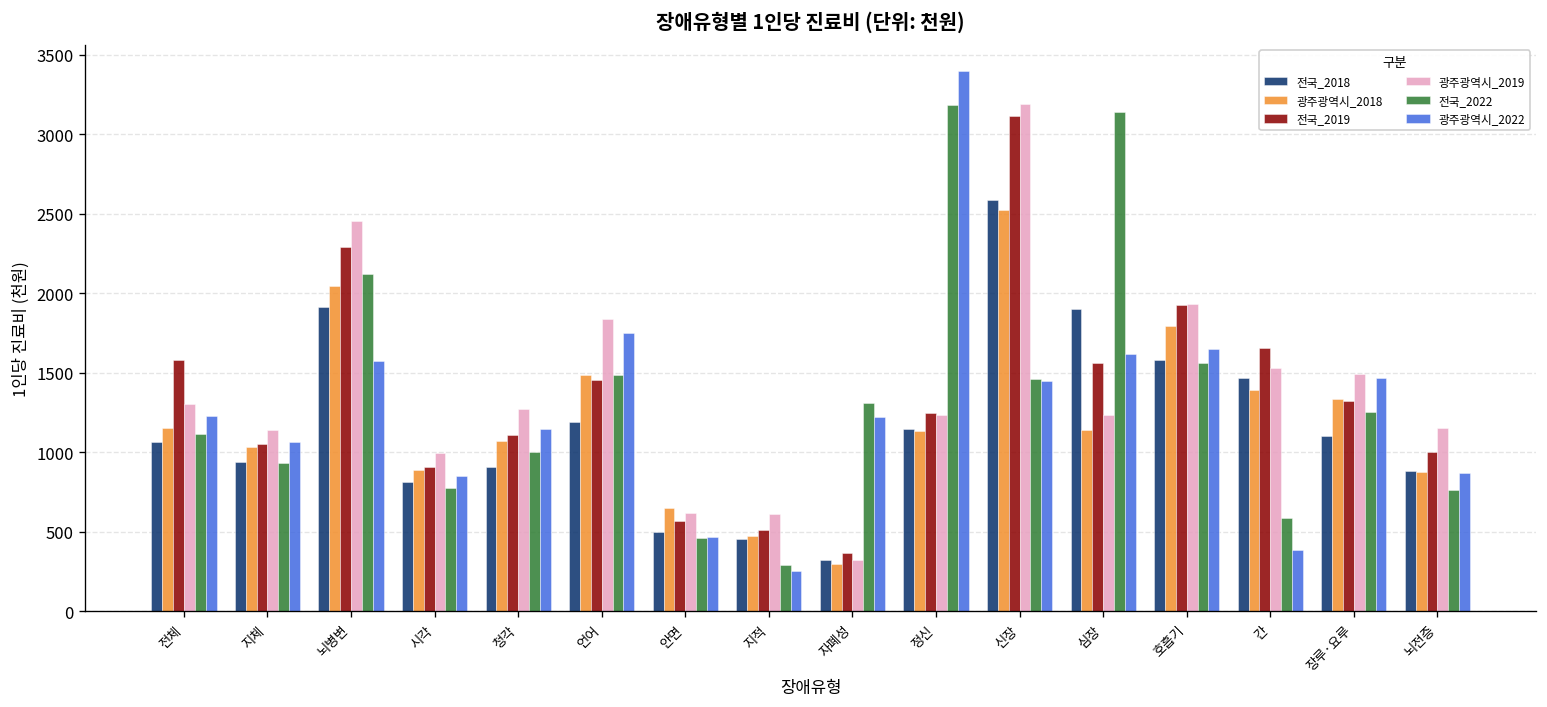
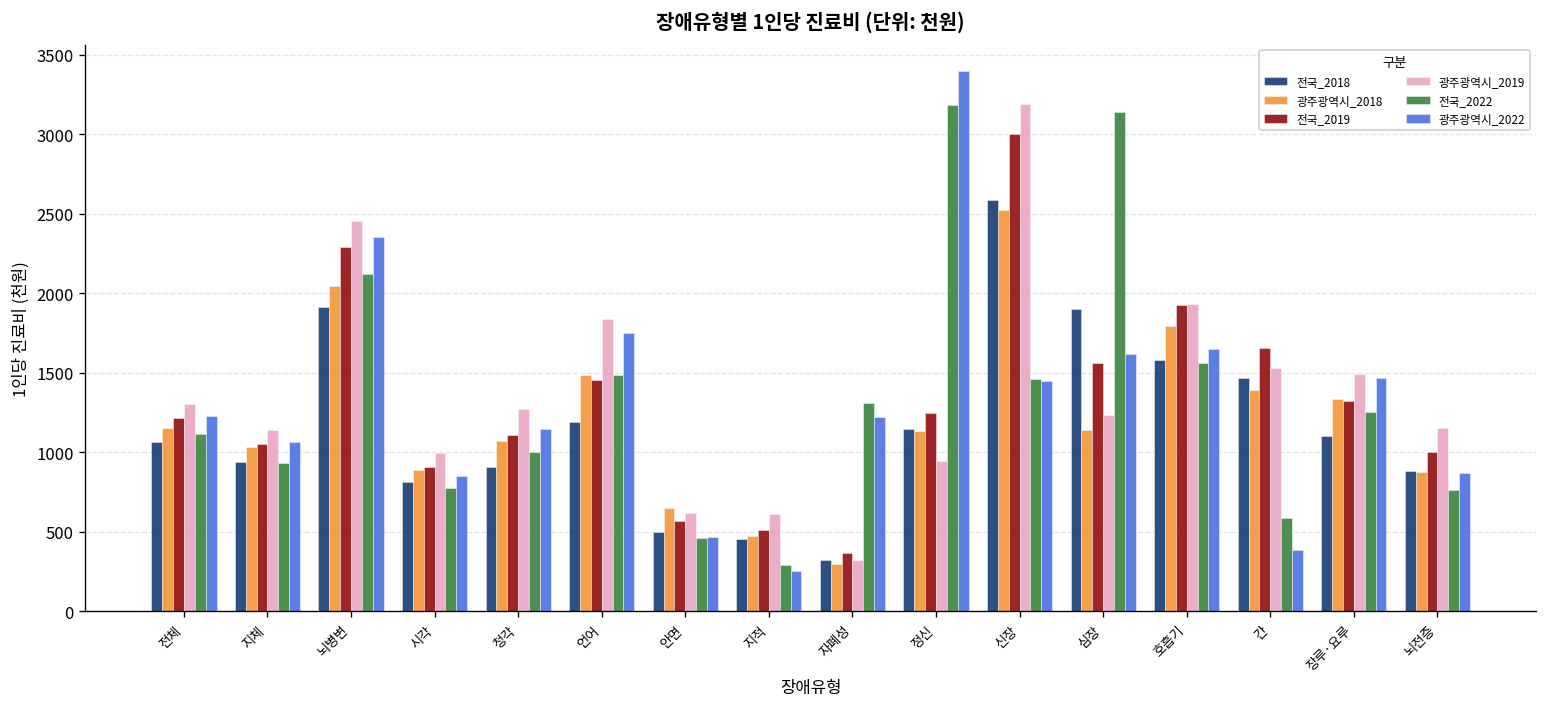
전국_2019, 전체: 1580 -> 1210
광주광역시_2022, 뇌병변: 1580 -> 2350
광주광역시_2019, 정신: 1230 -> 940
전국_2019, 신장: 3120 -> 3000
